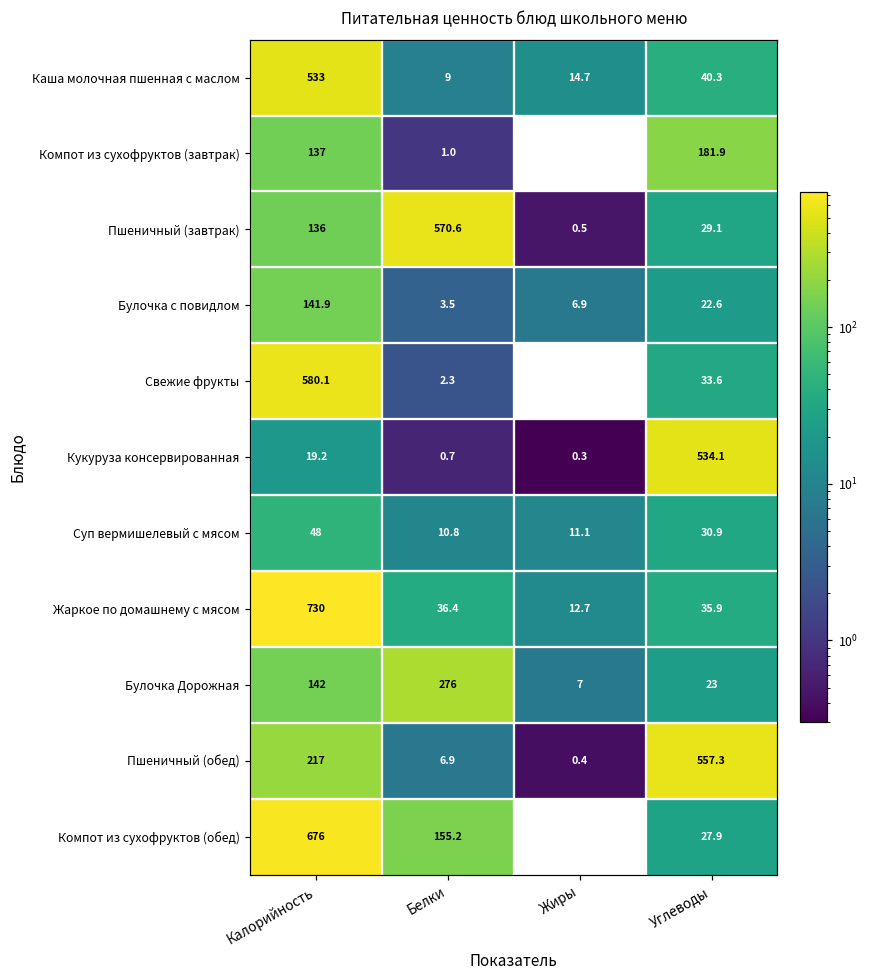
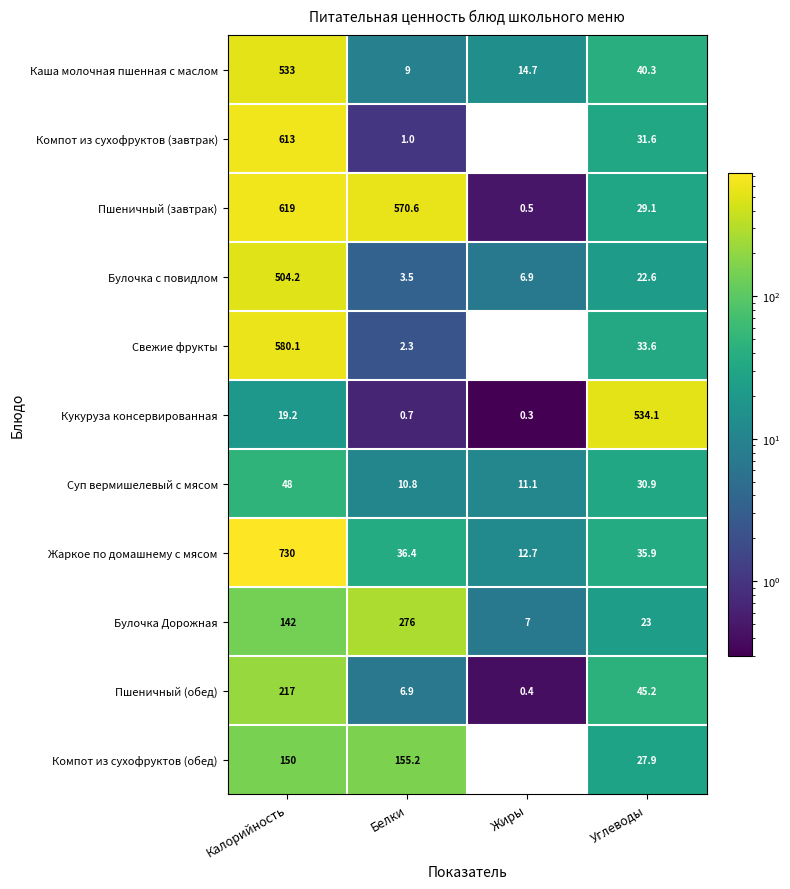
Компот из сухофруктов (завтрак), Калорийность: 137 -> 613
Компот из сухофруктов (завтрак), Углеводы: 181.9 -> 31.6
Пшеничный (завтрак), Калорийность: 136 -> 619
Булочка с повидлом, Калорийность: 141.9 -> 504.2
Пшеничный (обед), Углеводы: 557.3 -> 45.2
Компот из сухофруктов (обед), Калорийность: 676 -> 150
